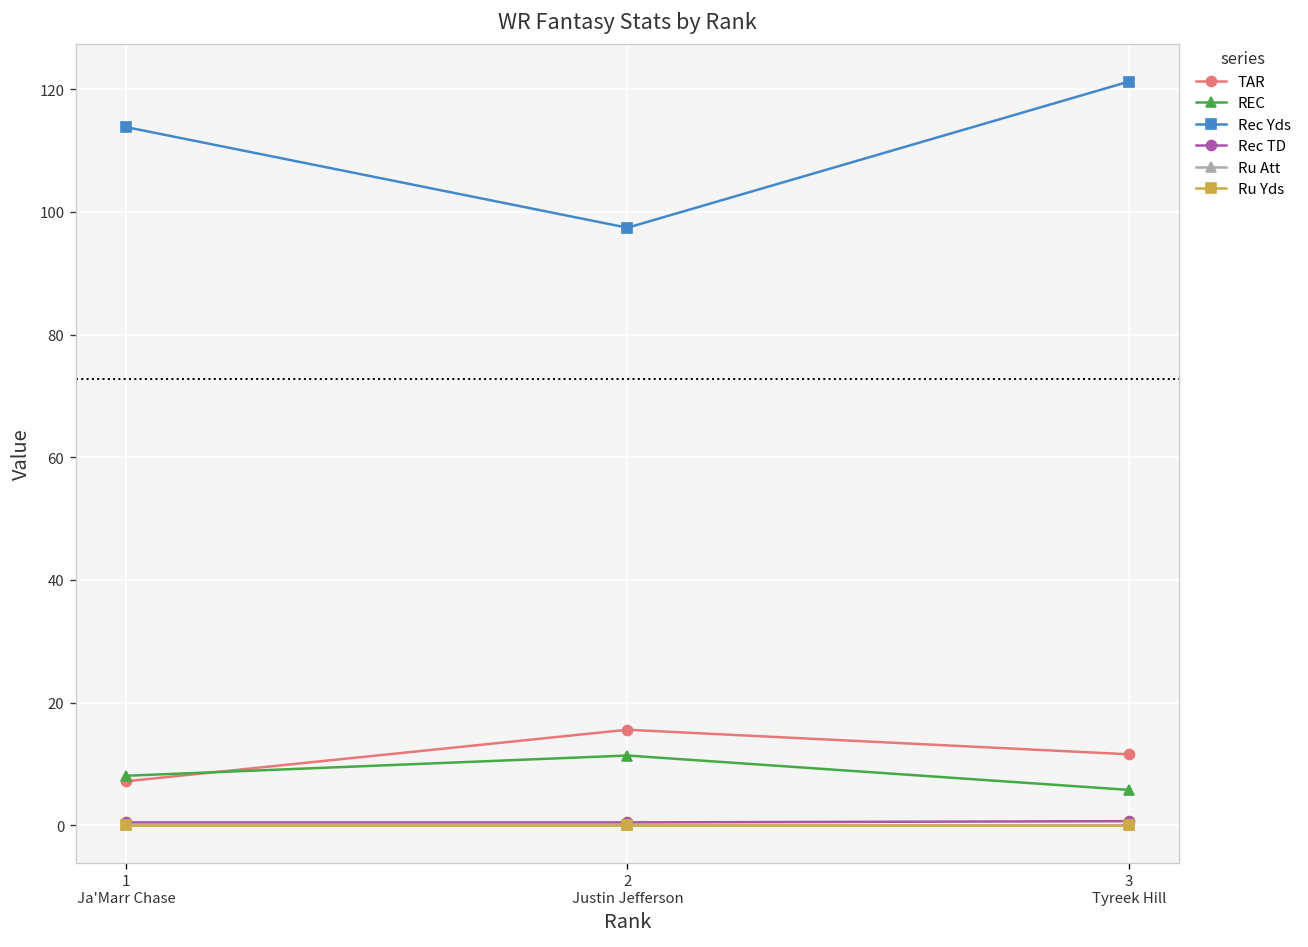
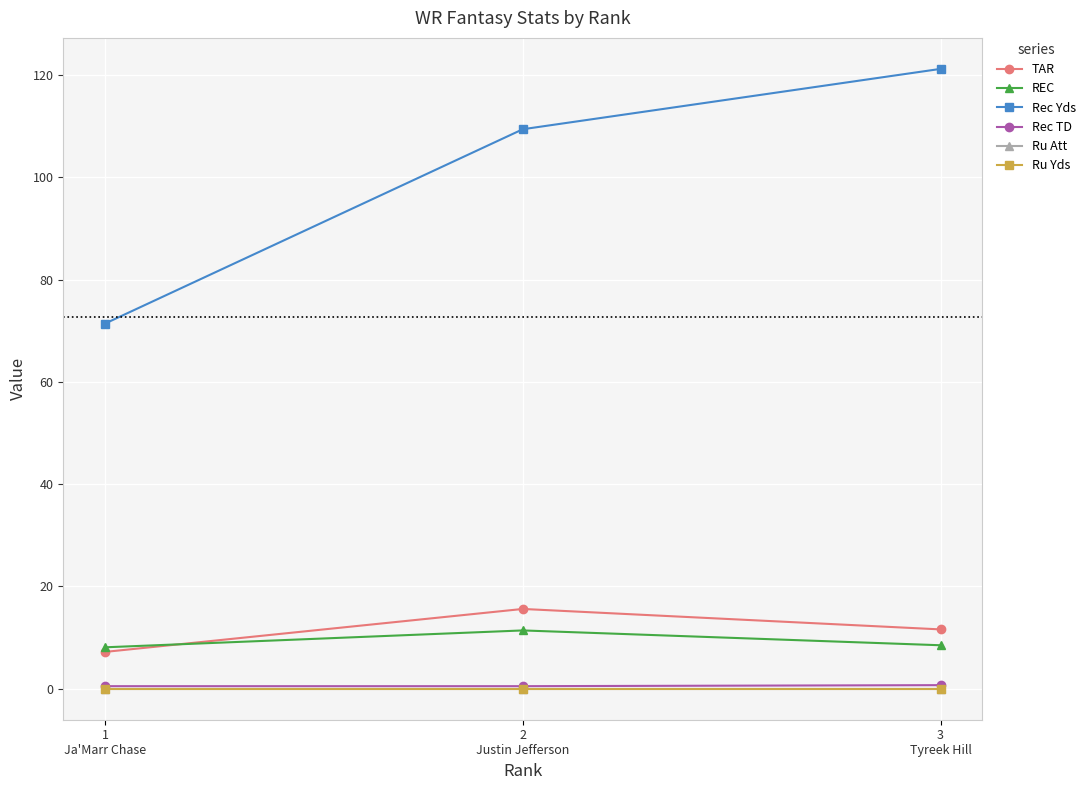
Rec Yds, 1 Ja'Marr Chase: 114 -> 71
Rec Yds, 2 Justin Jefferson: 97 -> 109
REC, 3 Tyreek Hill: 6 -> 9
